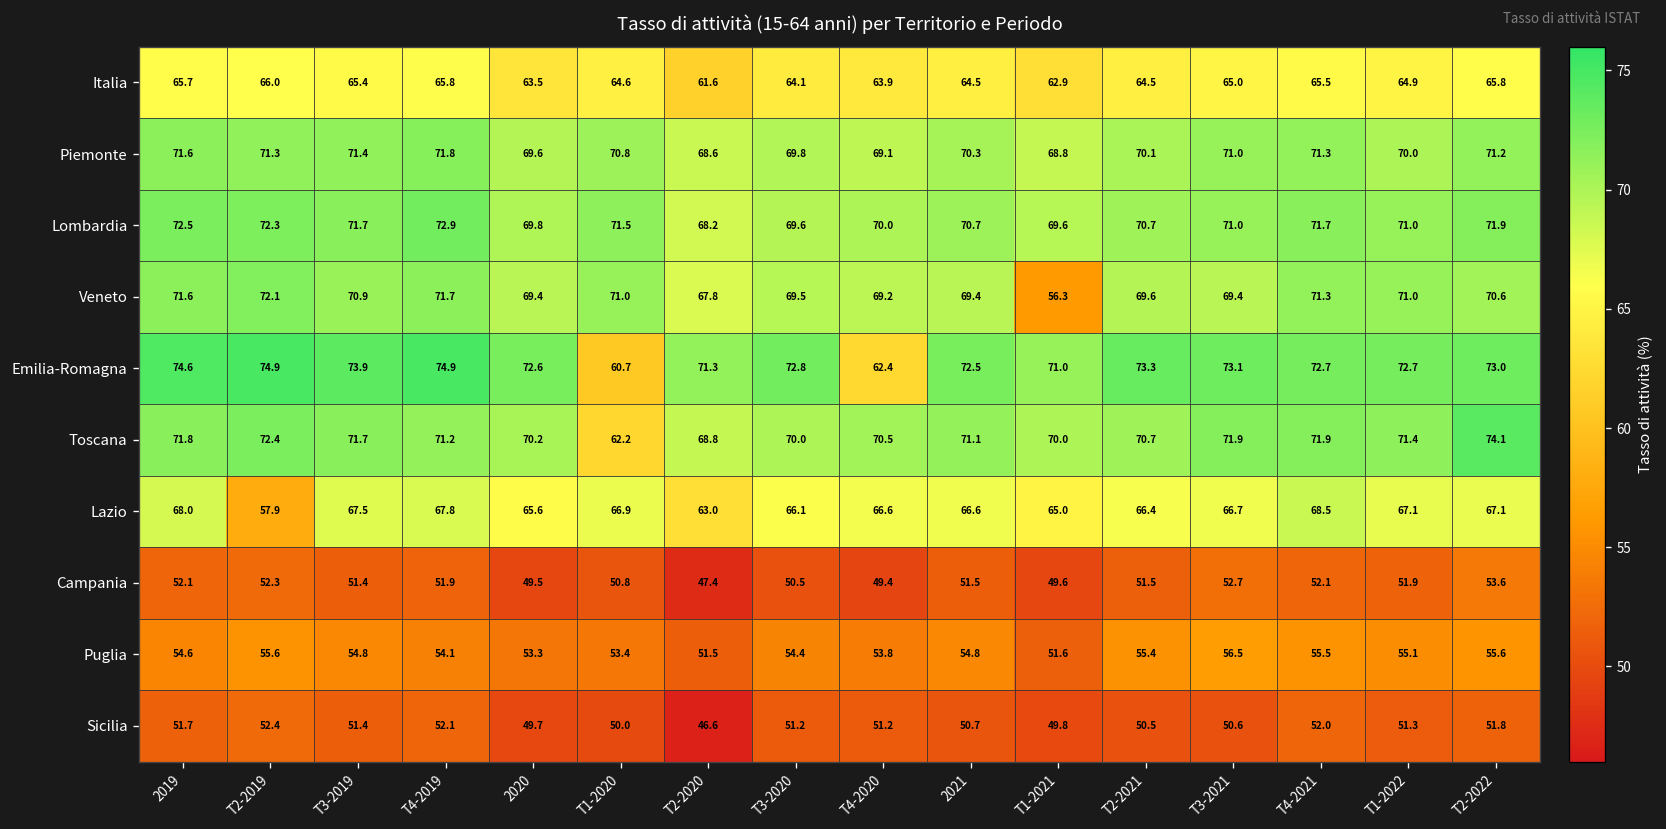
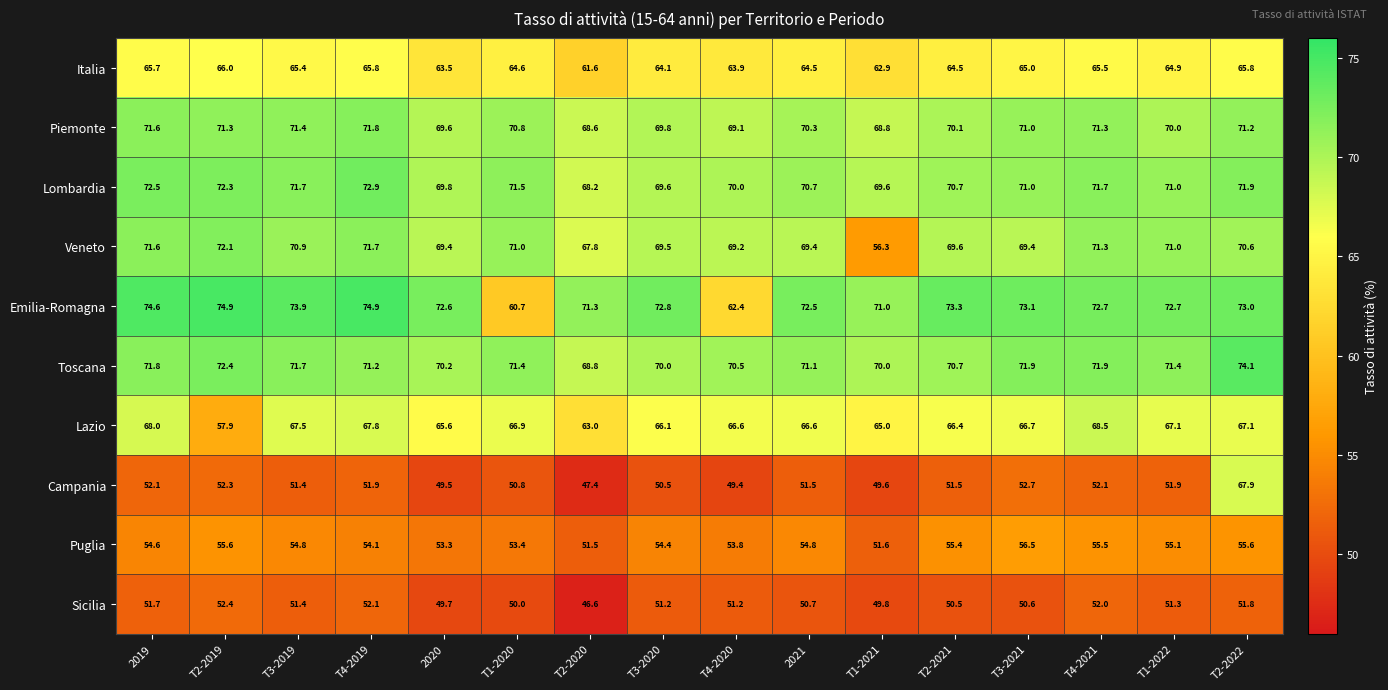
Toscana, T1-2020: 62.2 -> 71.4
Campania, T2-2022: 53.6 -> 67.9
